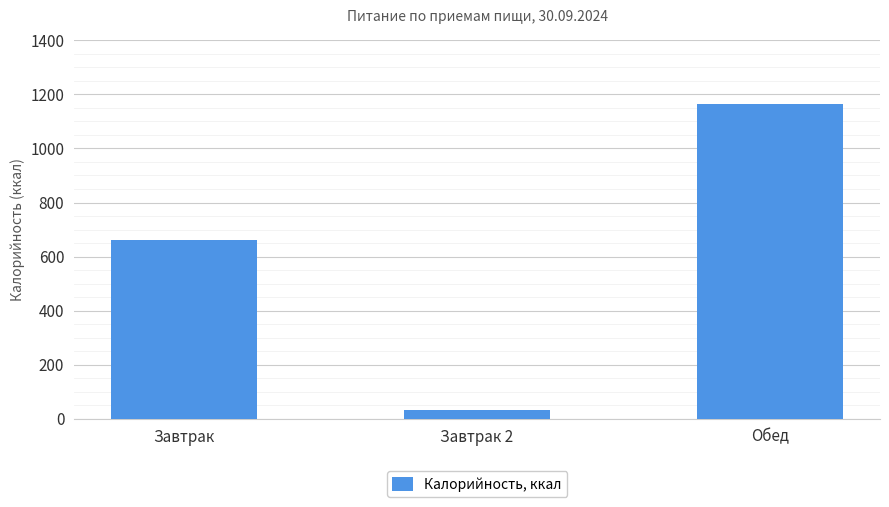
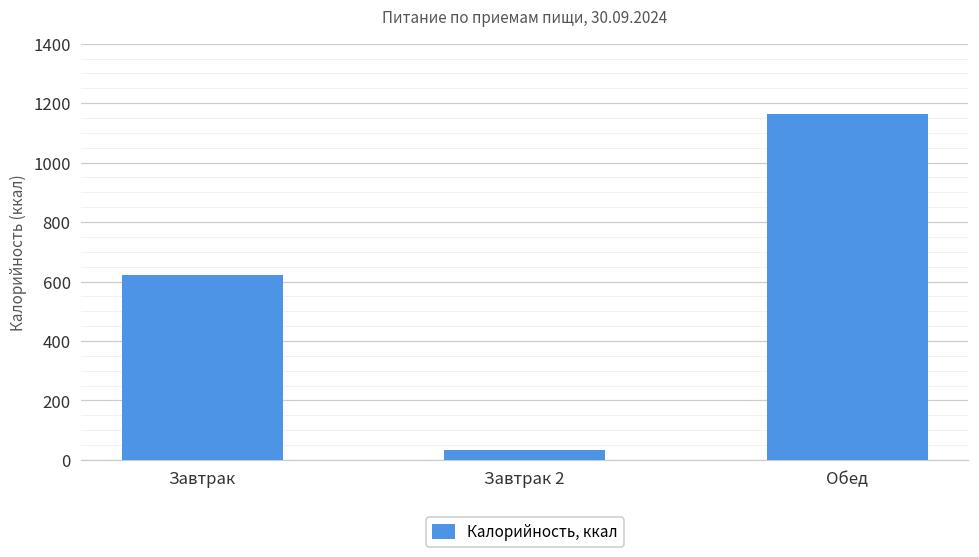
Завтрак: 660 -> 620
